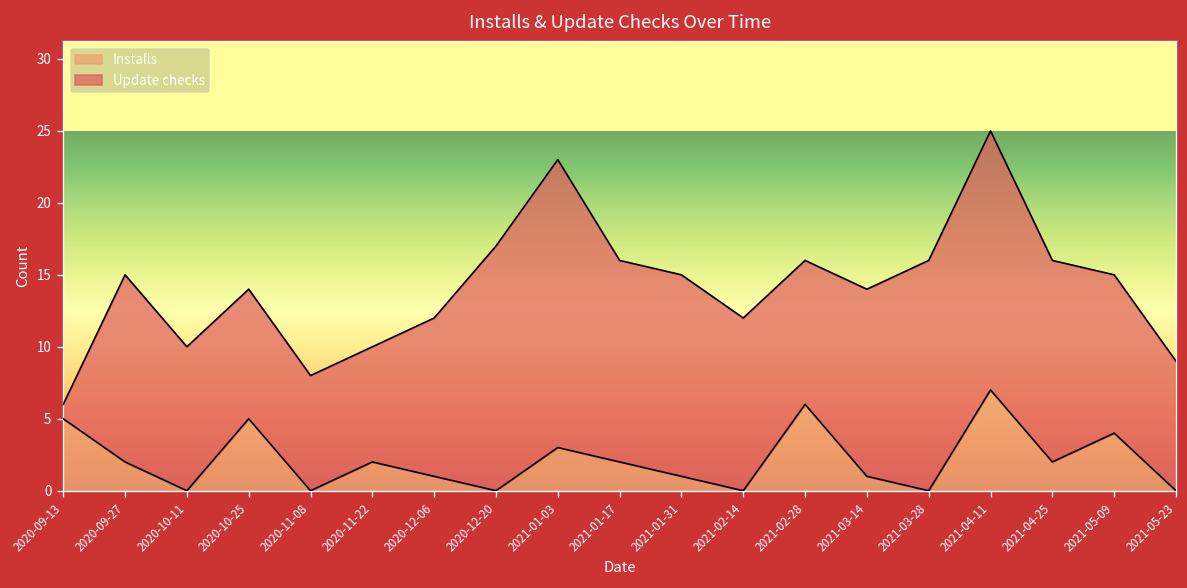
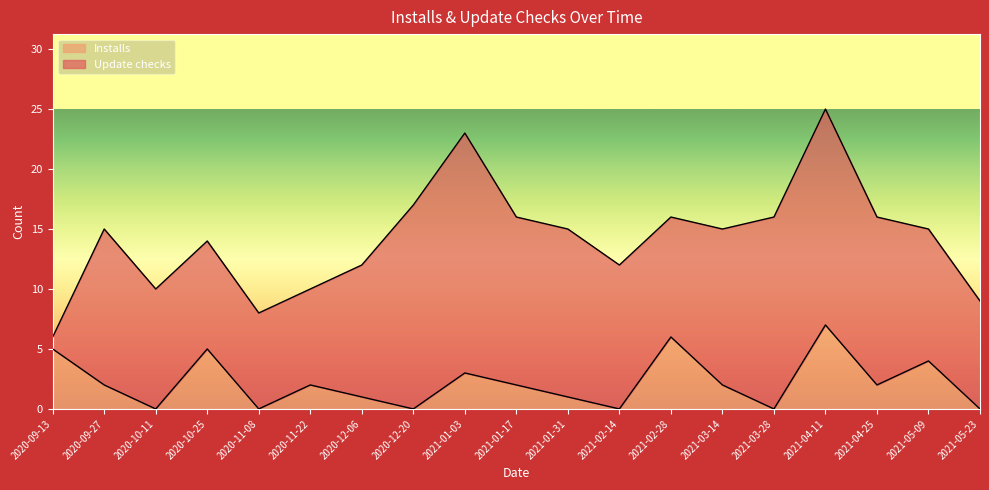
Installs, 2021-03-14: 1 -> 2
